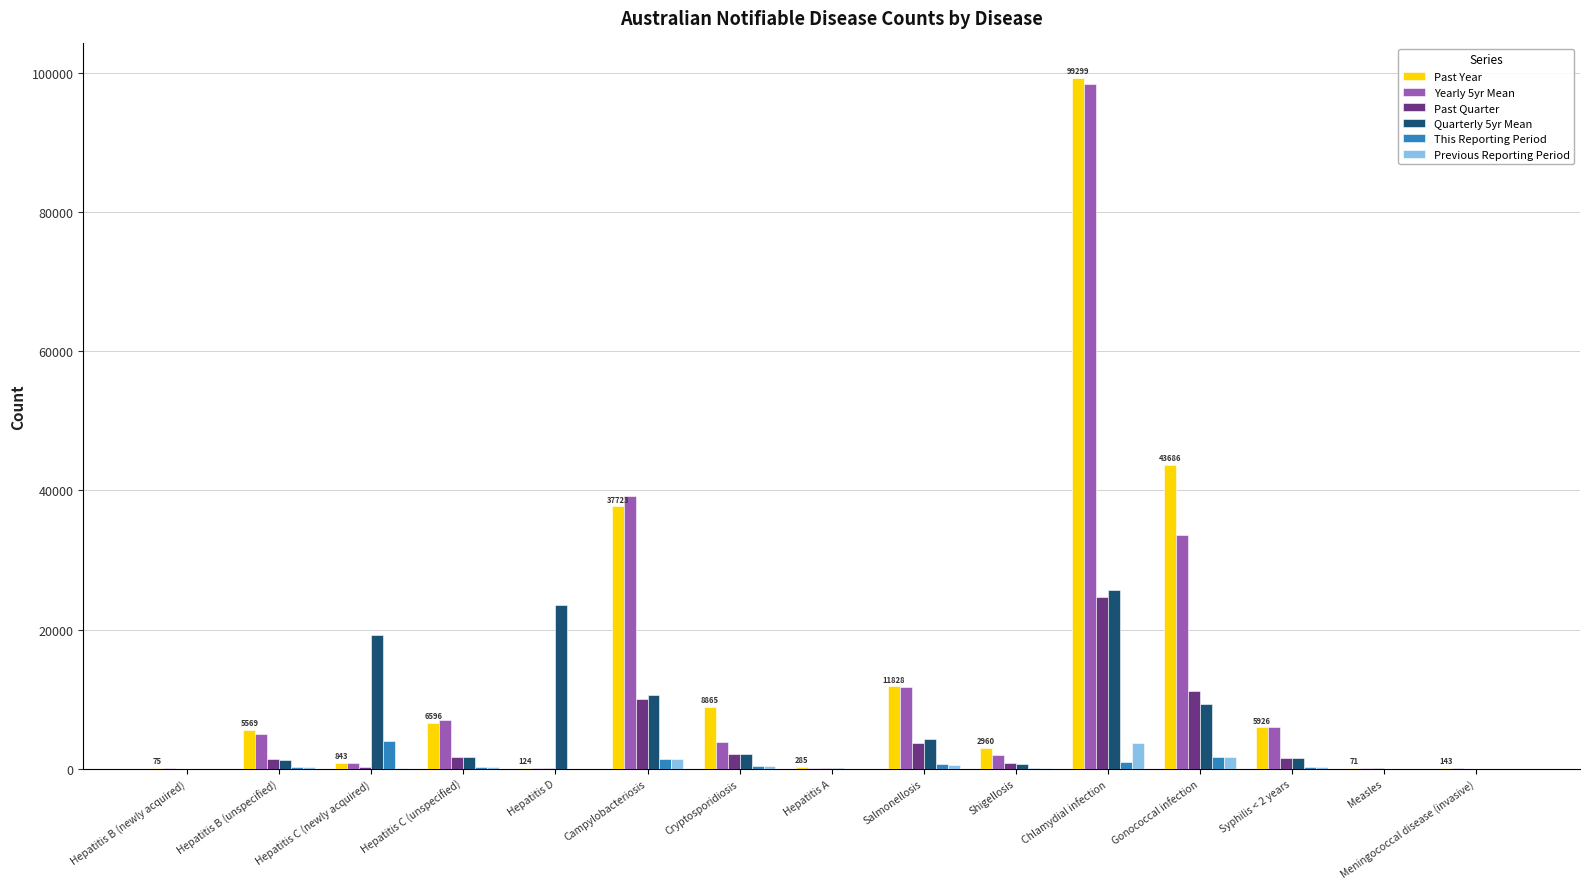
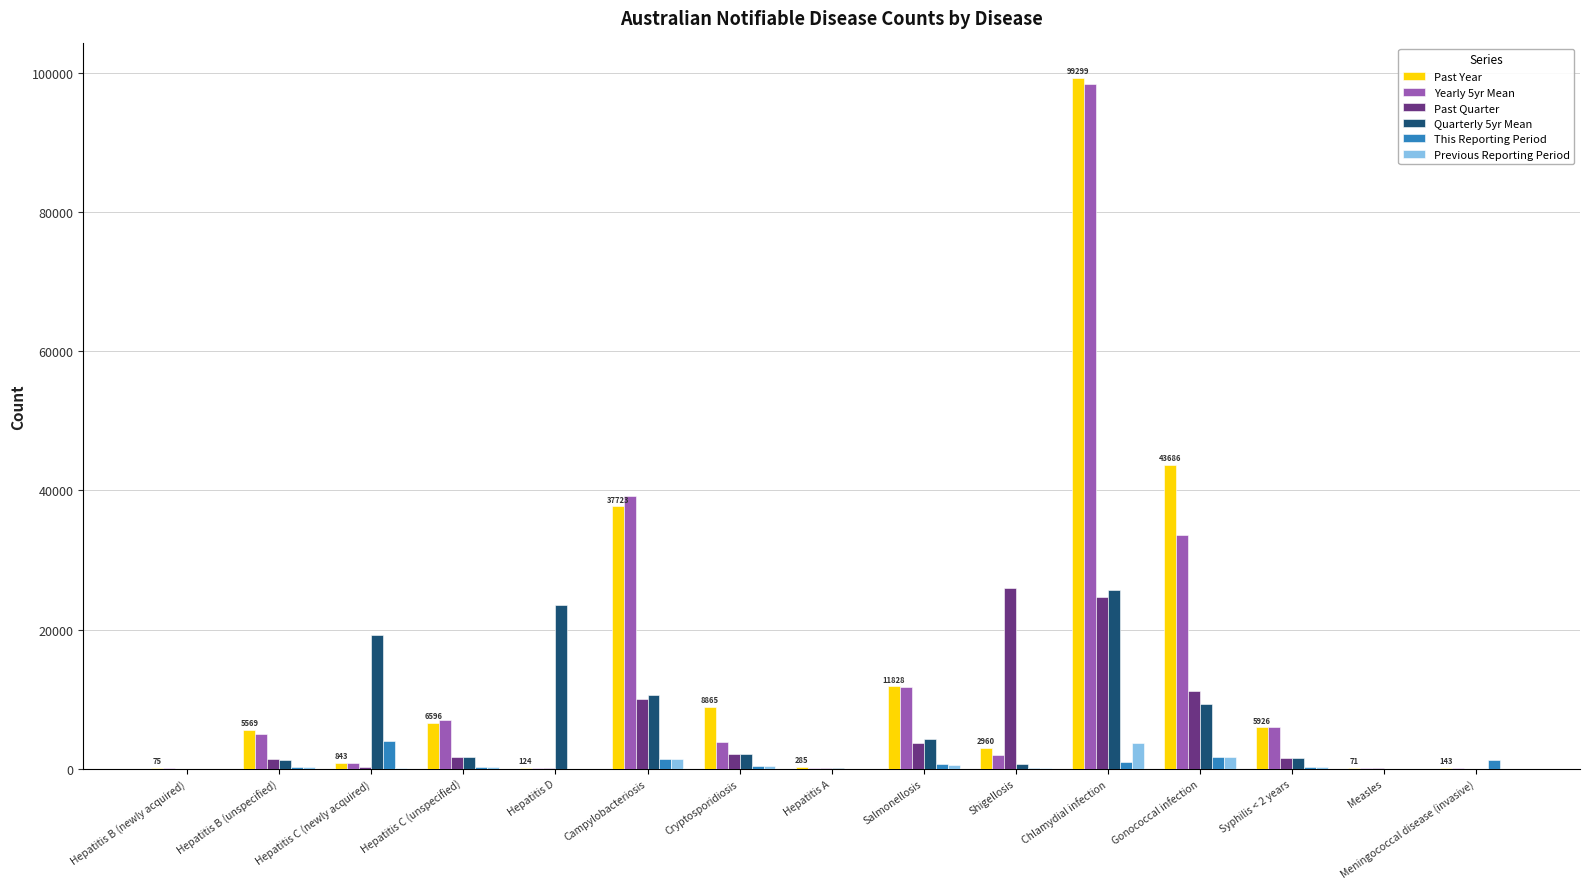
Past Quarter, Shigellosis: 1000 -> 26000
This Reporting Period, Meningococcal disease (invasive): 0 -> 1000
